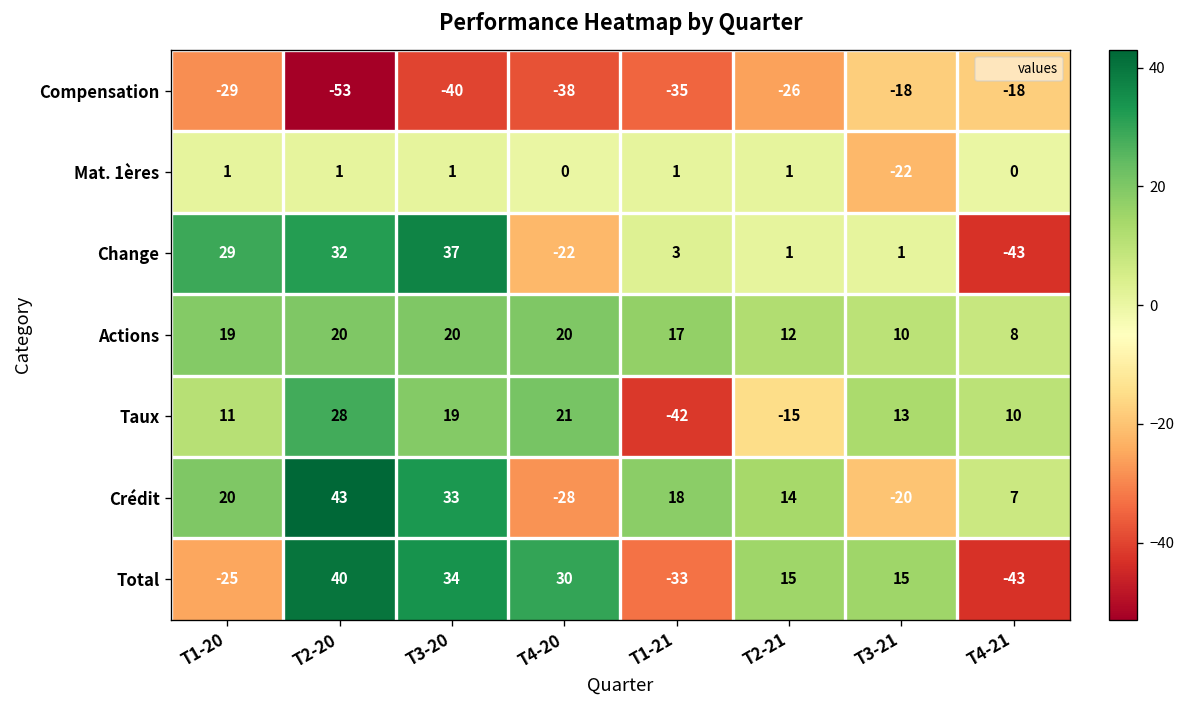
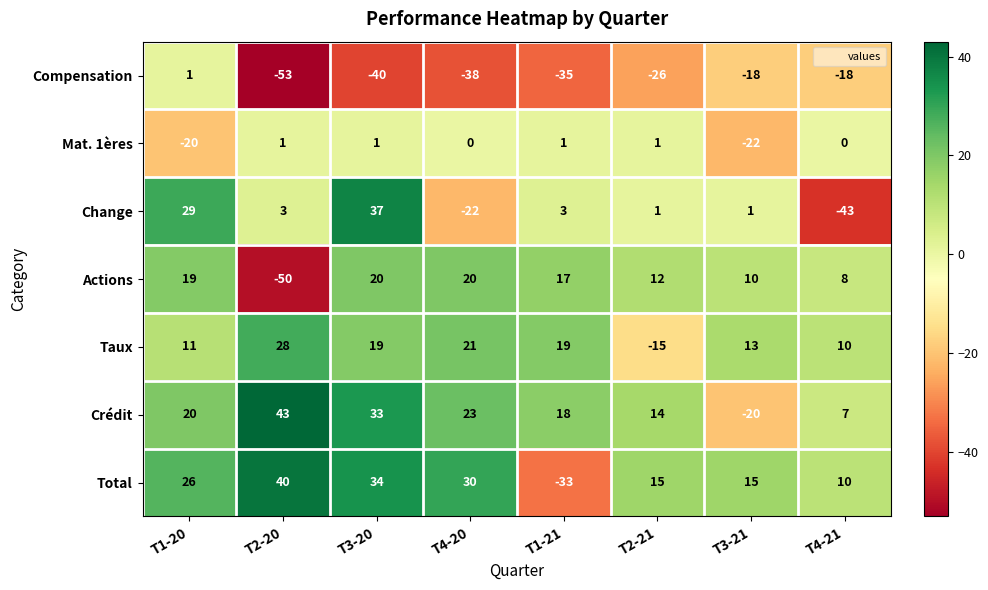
Compensation, T1-20: -29 -> 1
Mat. 1ères, T1-20: 1 -> -20
Change, T2-20: 32 -> 3
Actions, T2-20: 20 -> -50
Taux, T1-21: -42 -> 19
Crédit, T4-20: -28 -> 23
Total, T1-20: -25 -> 26
Total, T4-21: -43 -> 10
